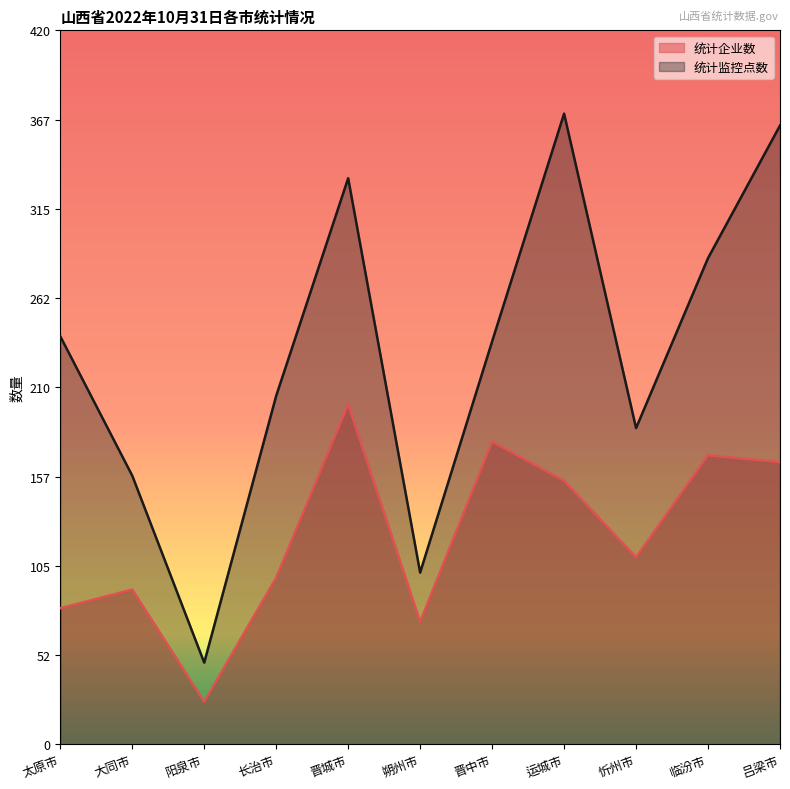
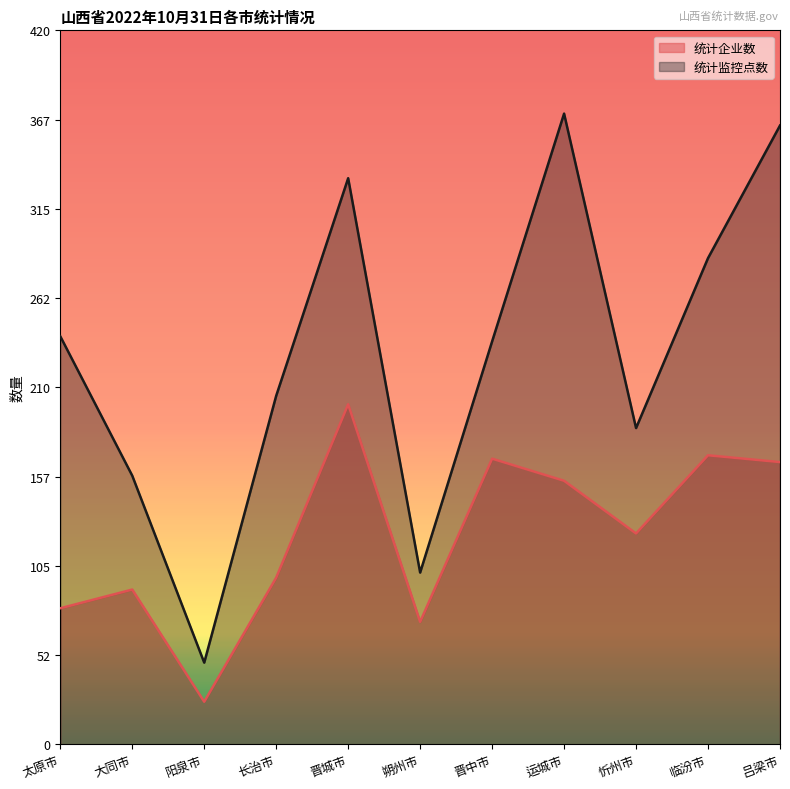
统计企业数, 晋中市: 178 -> 168
统计企业数, 忻州市: 110 -> 124
